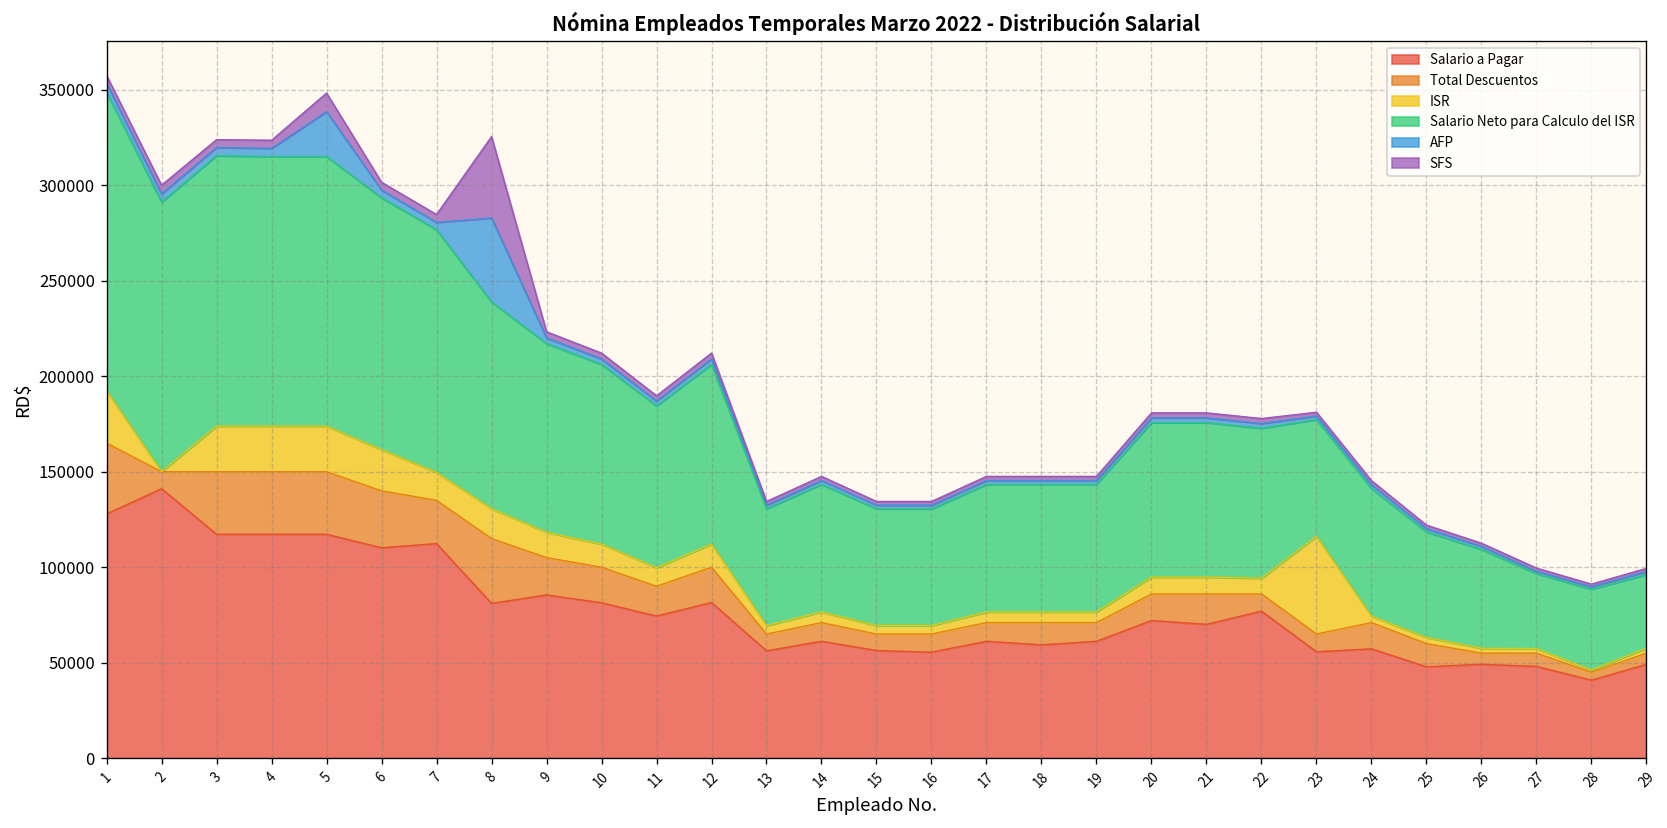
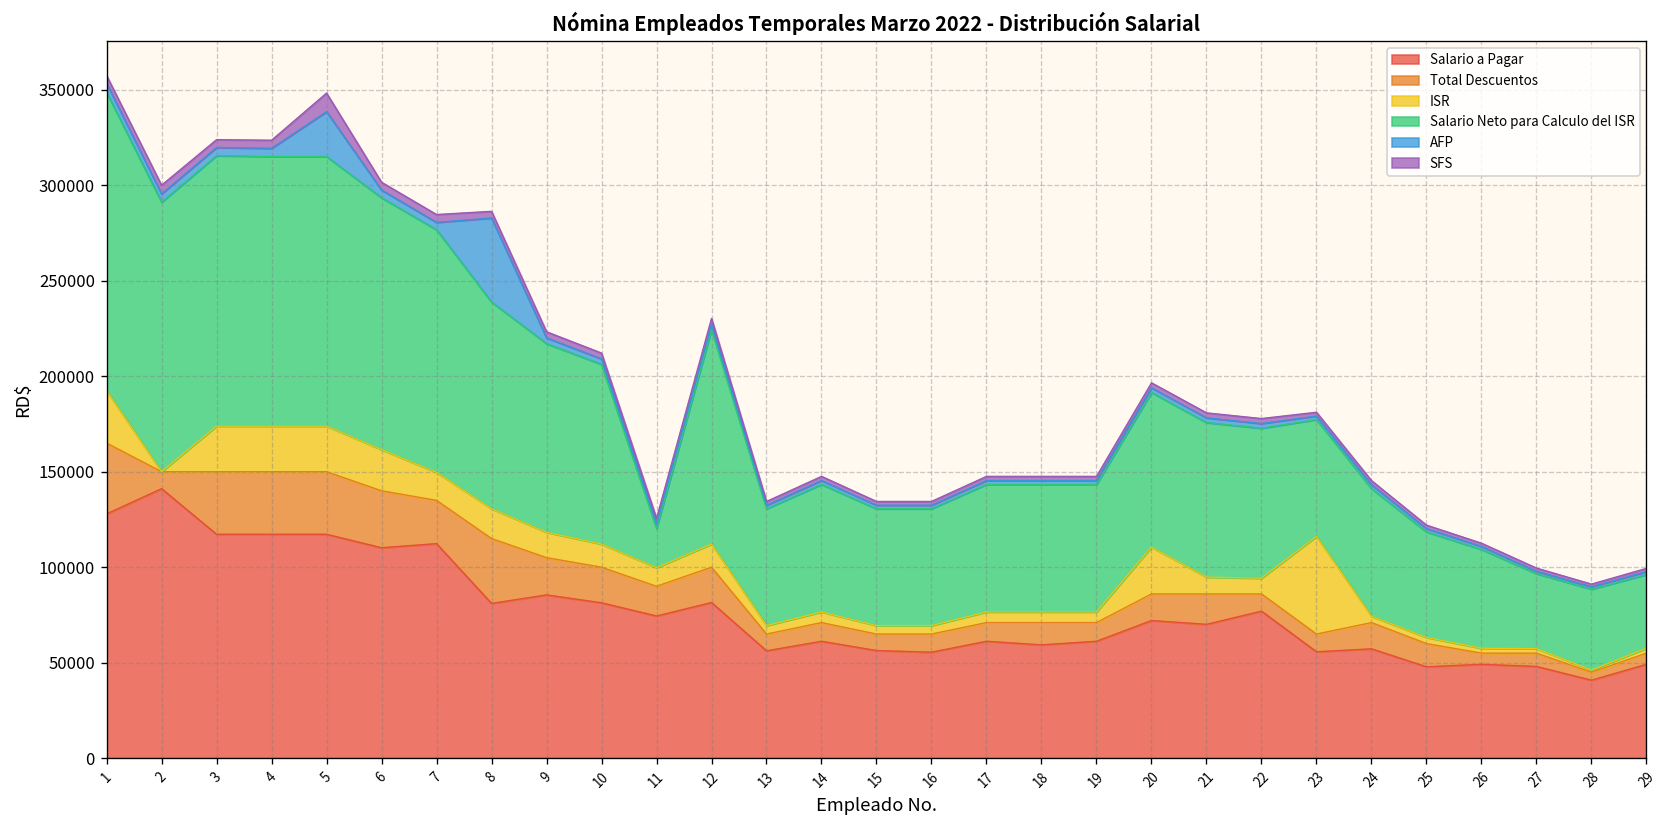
SFS, 8: 43000 -> 3000
Salario Neto para Calculo del ISR, 11: 85000 -> 21000
Salario Neto para Calculo del ISR, 12: 94000 -> 112000
ISR, 20: 9000 -> 25000
